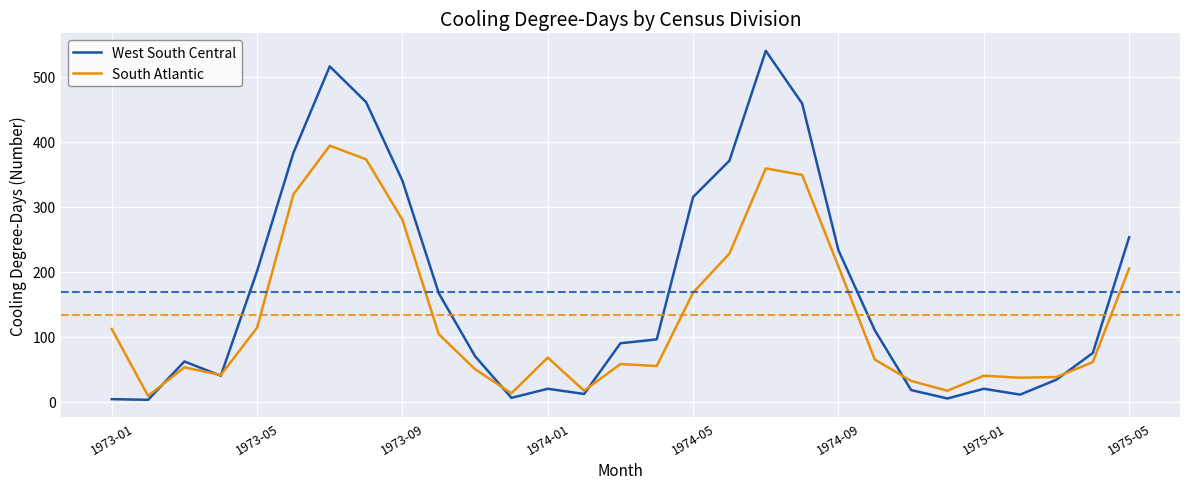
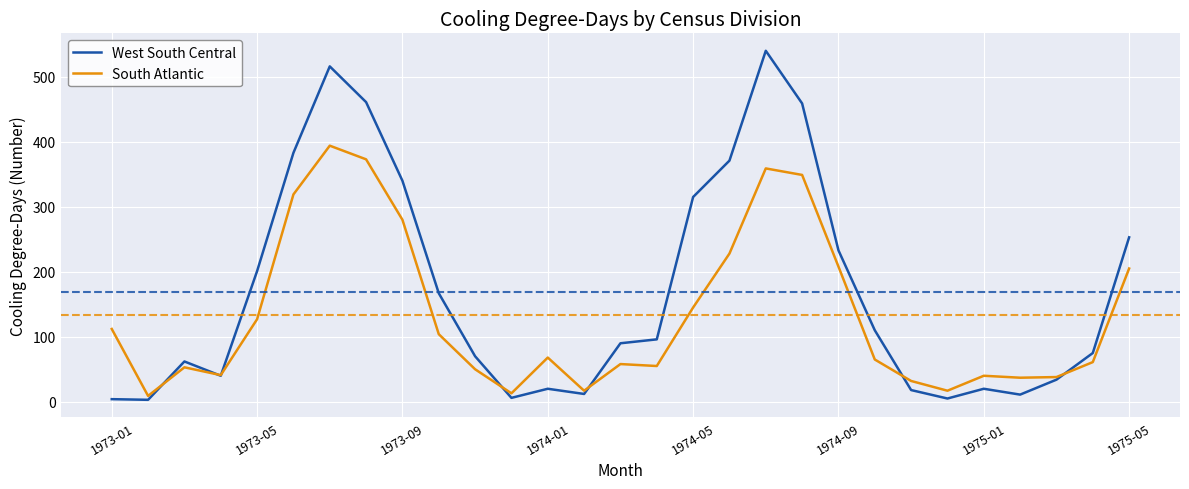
South Atlantic, 1973-05: 110 -> 130
South Atlantic, 1974-05: 170 -> 150
